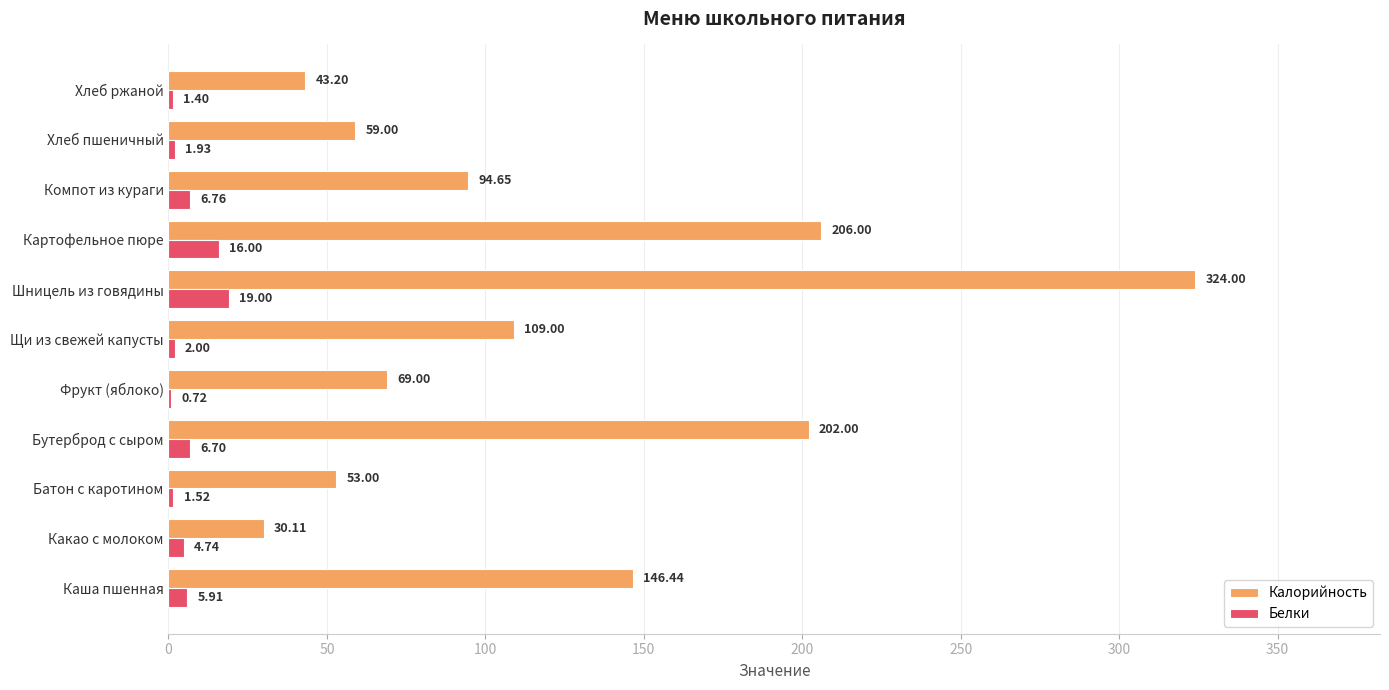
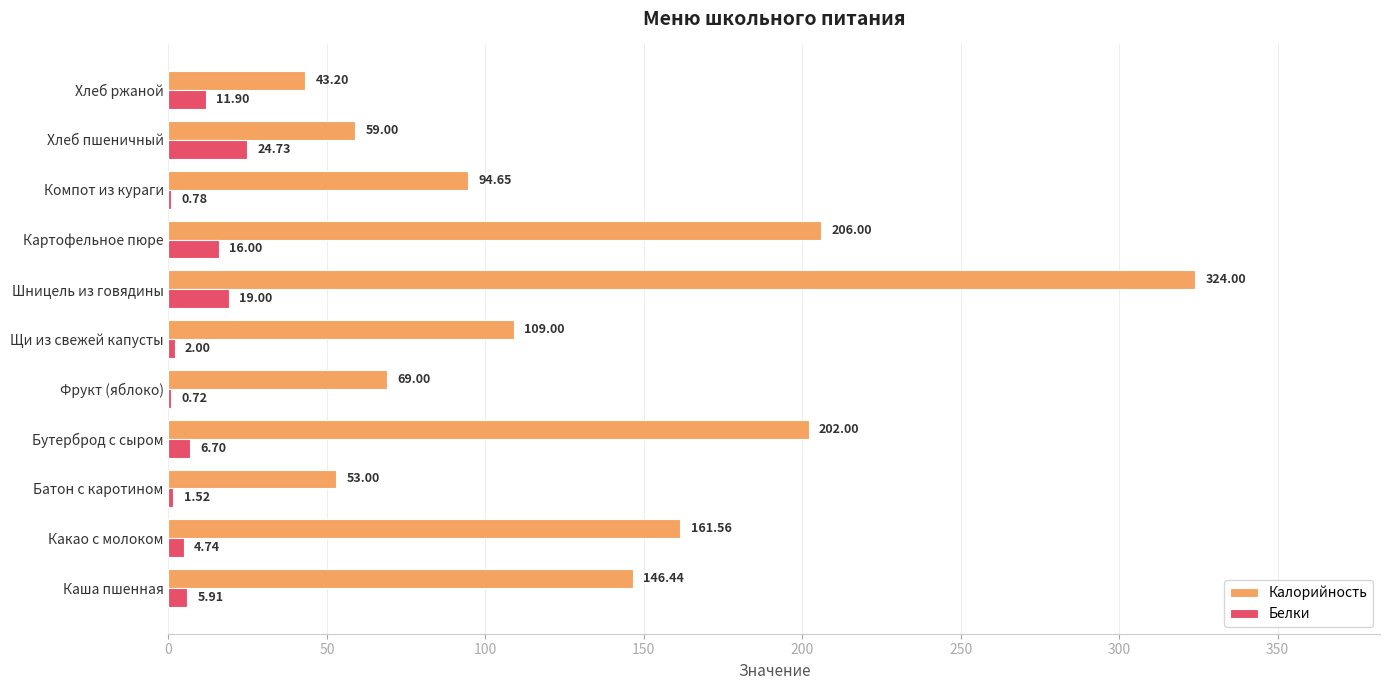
Белки, Хлеб ржаной: 1.40 -> 11.90
Белки, Хлеб пшеничный: 1.93 -> 24.73
Белки, Компот из кураги: 6.76 -> 0.78
Калорийность, Какао с молоком: 30.11 -> 161.56
